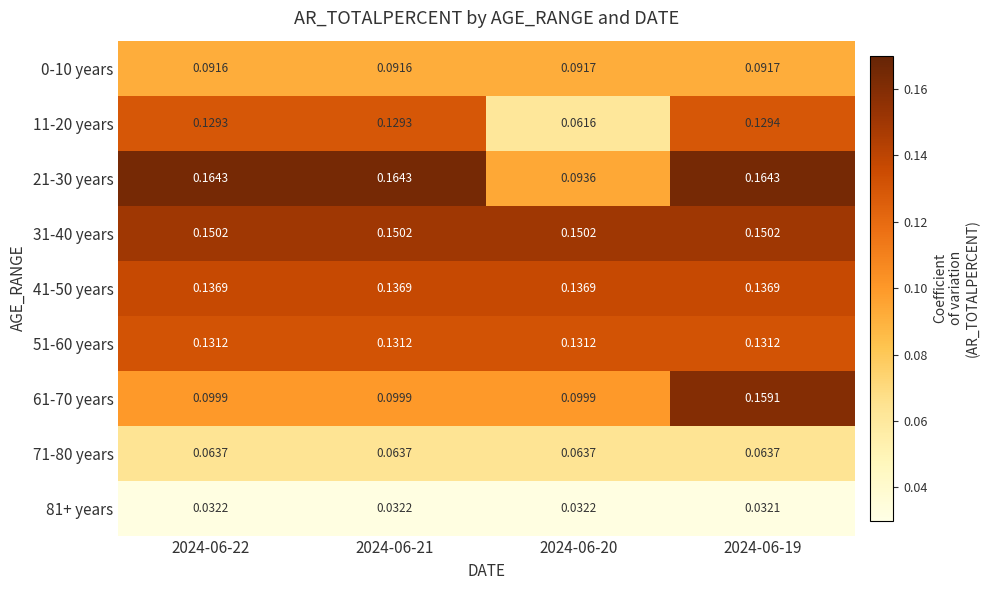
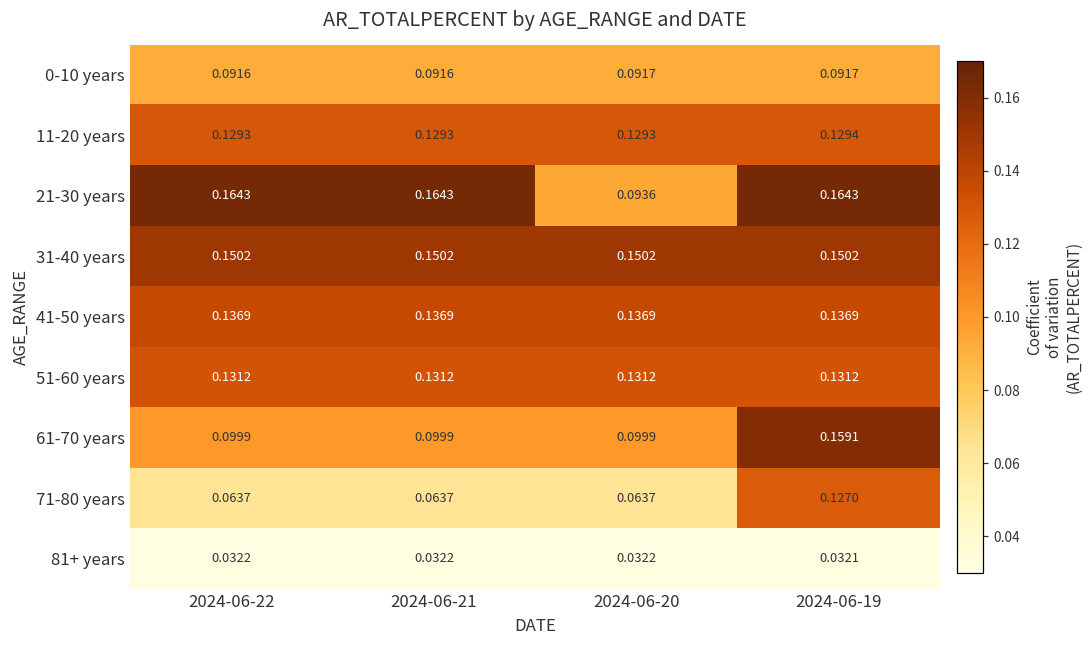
11-20 years, 2024-06-20: 0.0616 -> 0.1293
71-80 years, 2024-06-19: 0.0637 -> 0.1270
